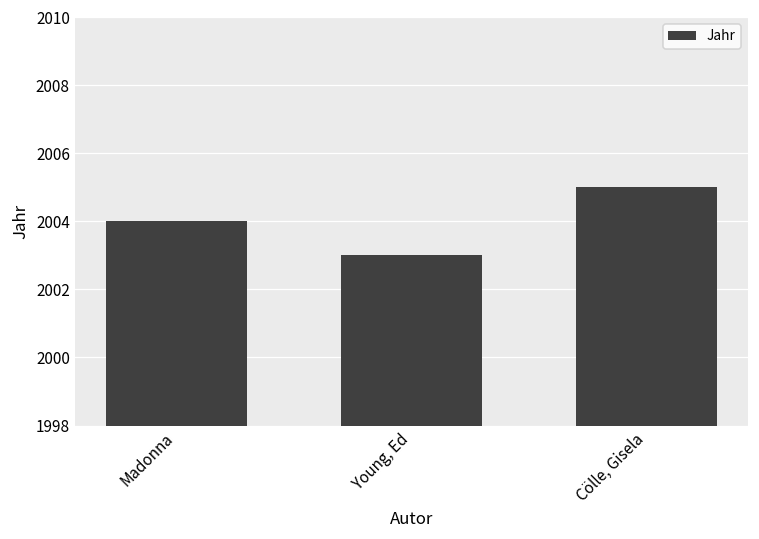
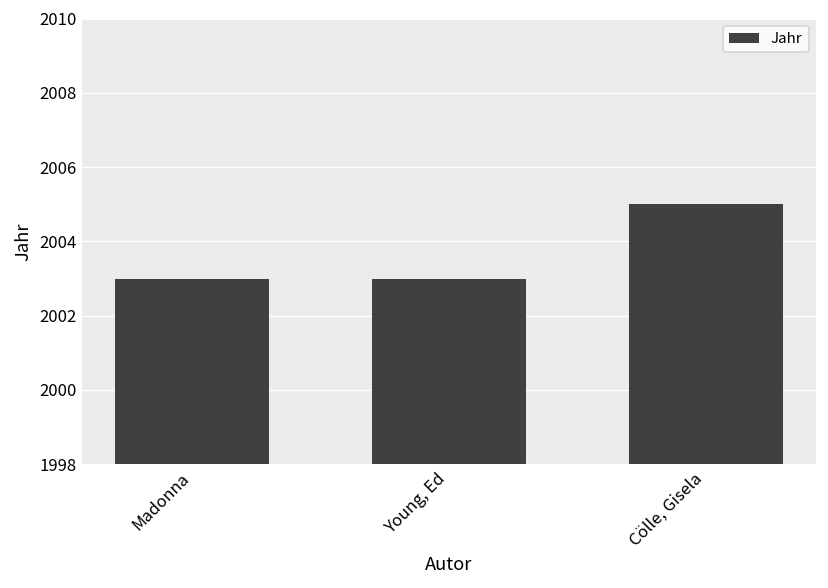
Madonna: 2004 -> 2003
